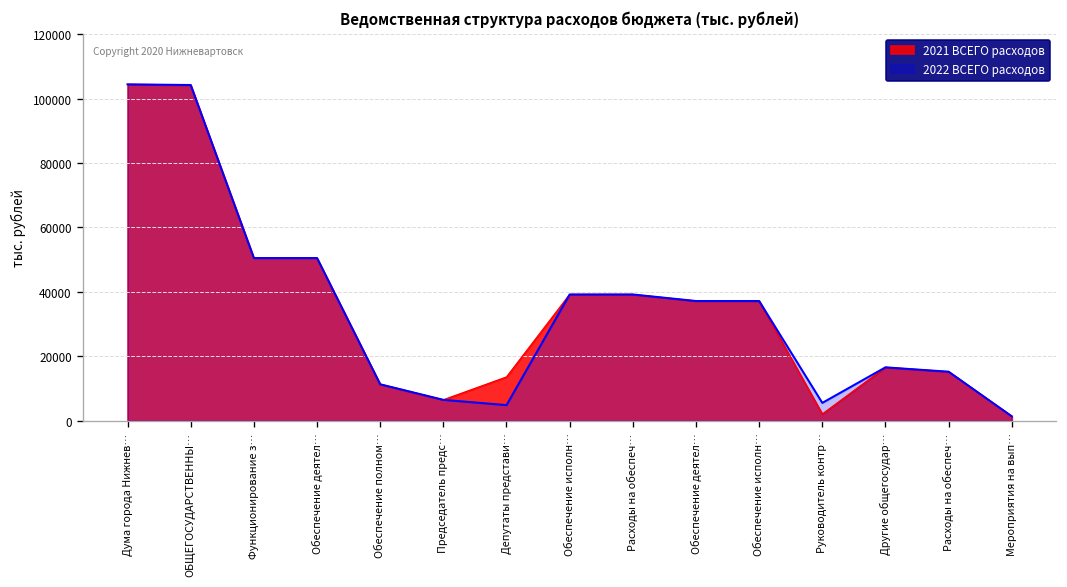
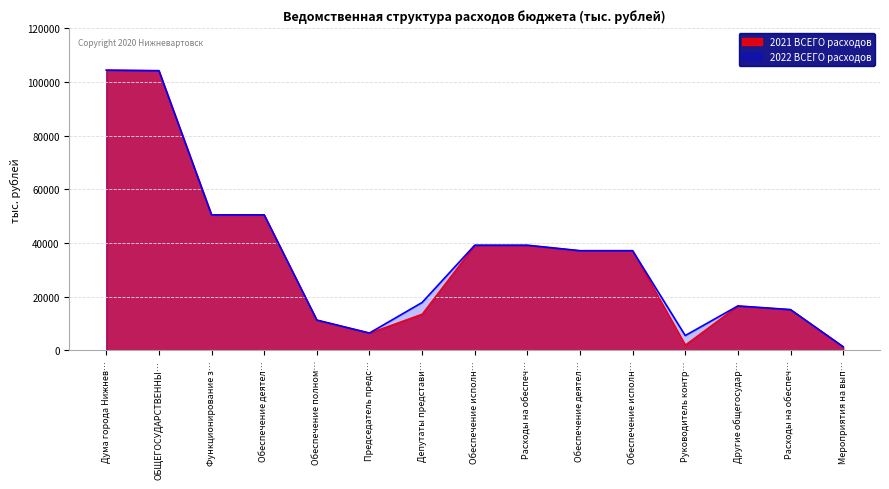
2022 ВСЕГО расходов, Депутаты представи…: 5000 -> 18000
